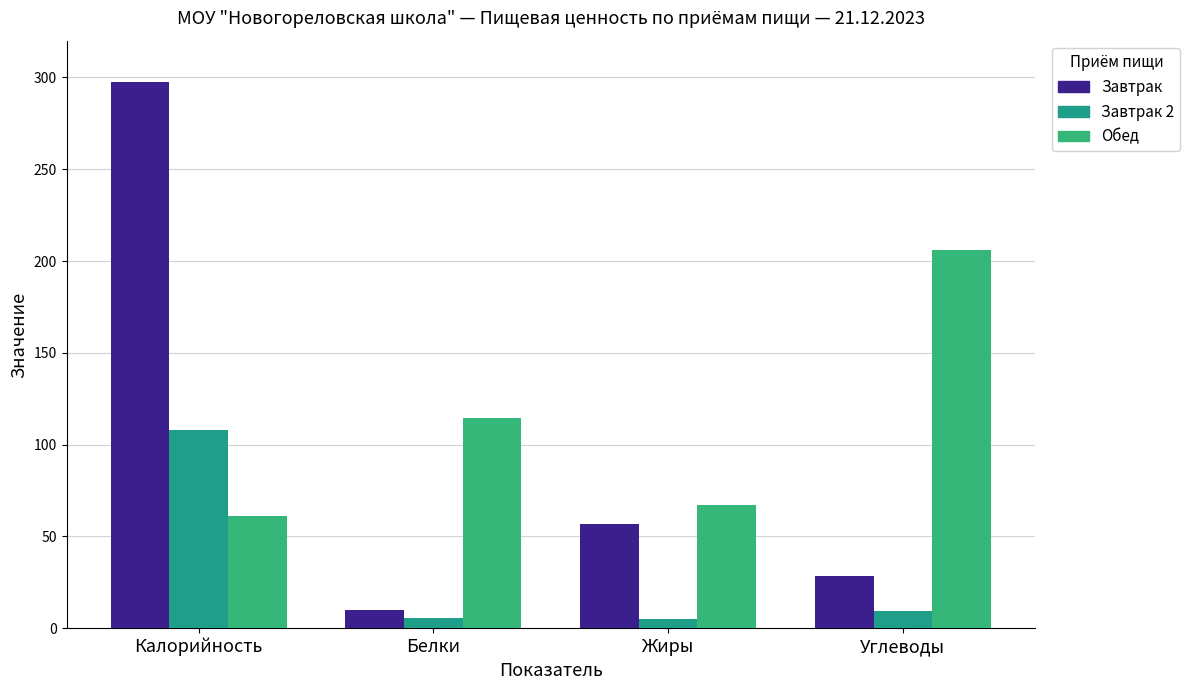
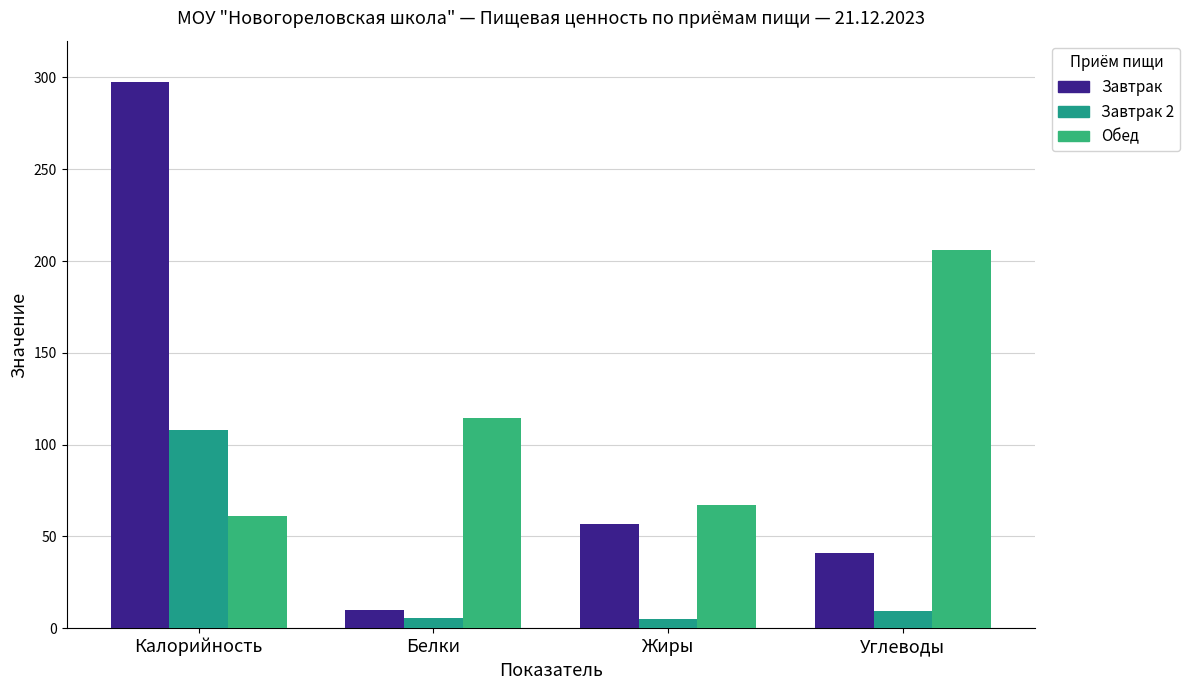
Завтрак, Углеводы: 29 -> 41
